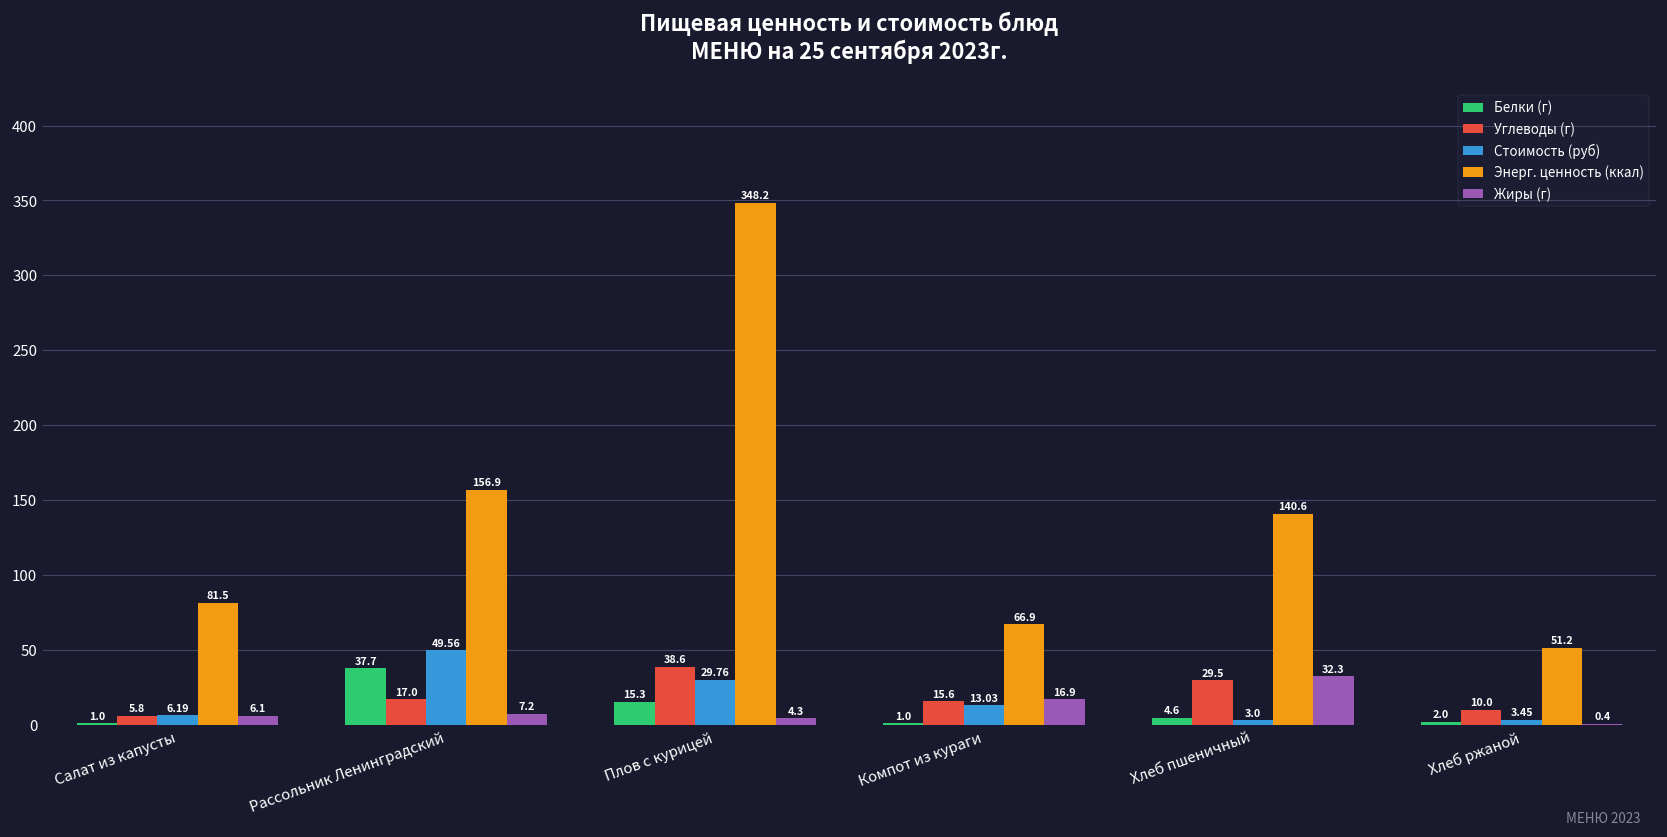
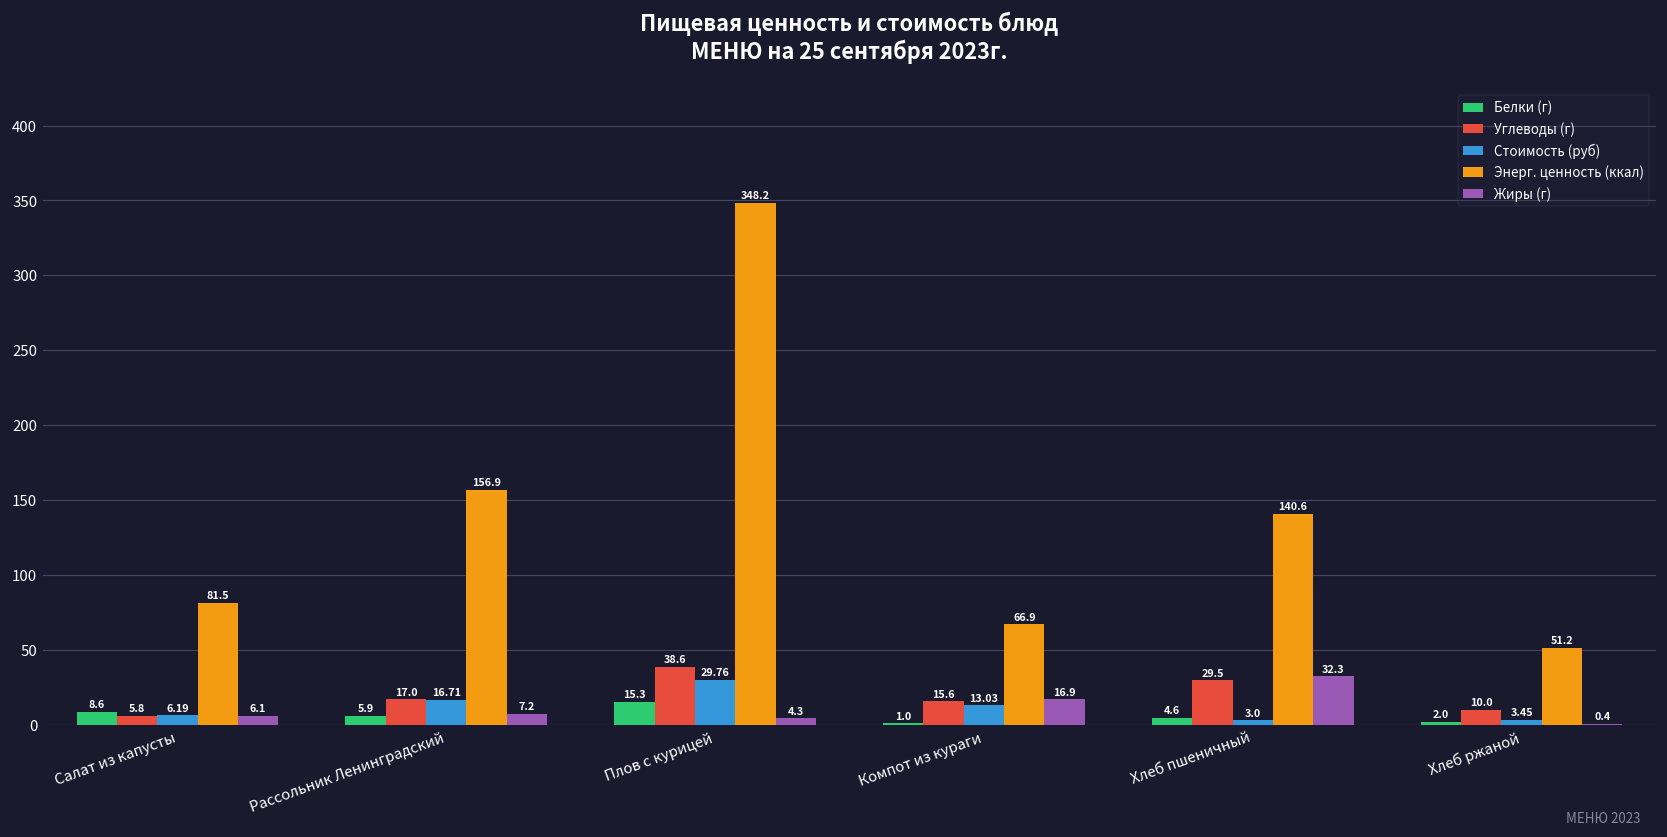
Белки (г), Салат из капусты: 1.0 -> 8.6
Белки (г), Рассольник Ленинградский: 37.7 -> 5.9
Стоимость (руб), Рассольник Ленинградский: 49.56 -> 16.71
